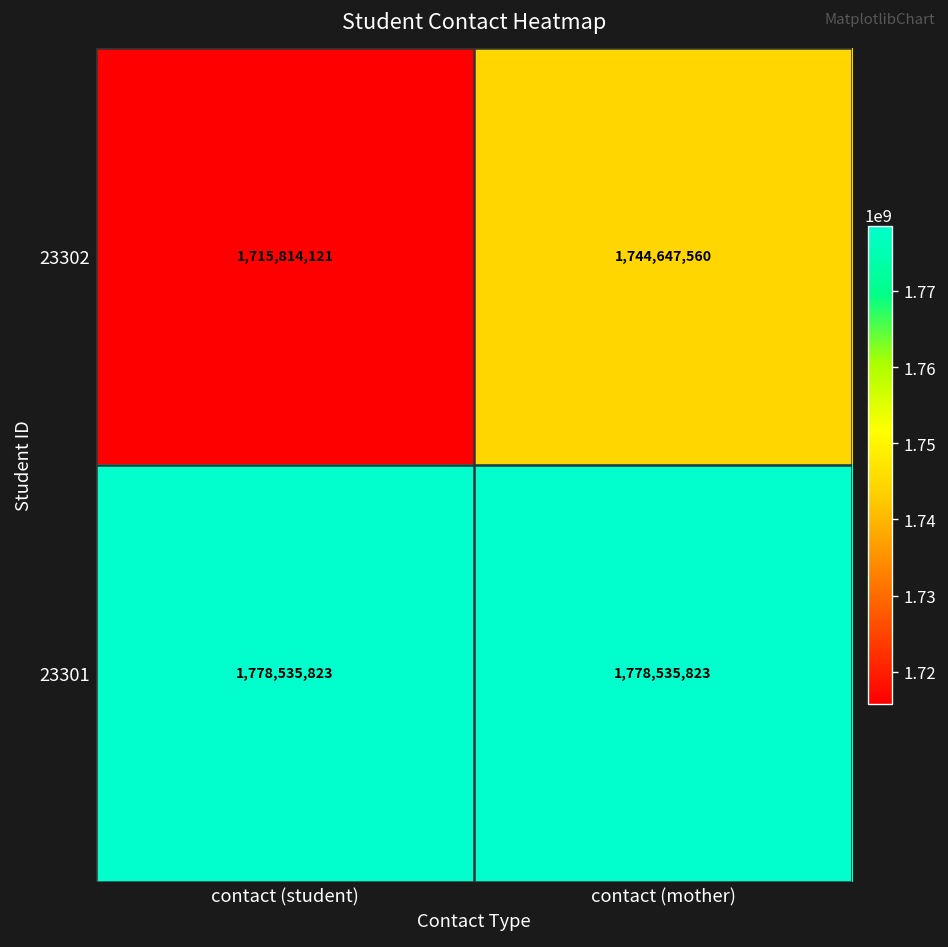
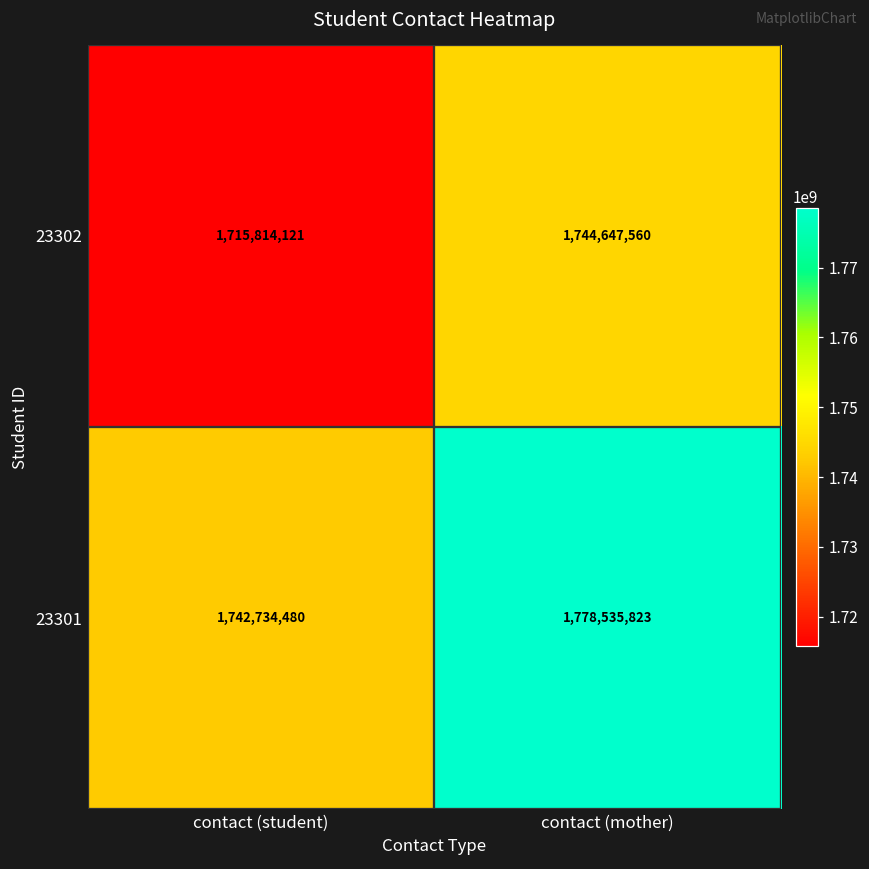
23301, contact (student): 1,778,535,823 -> 1,742,734,480
